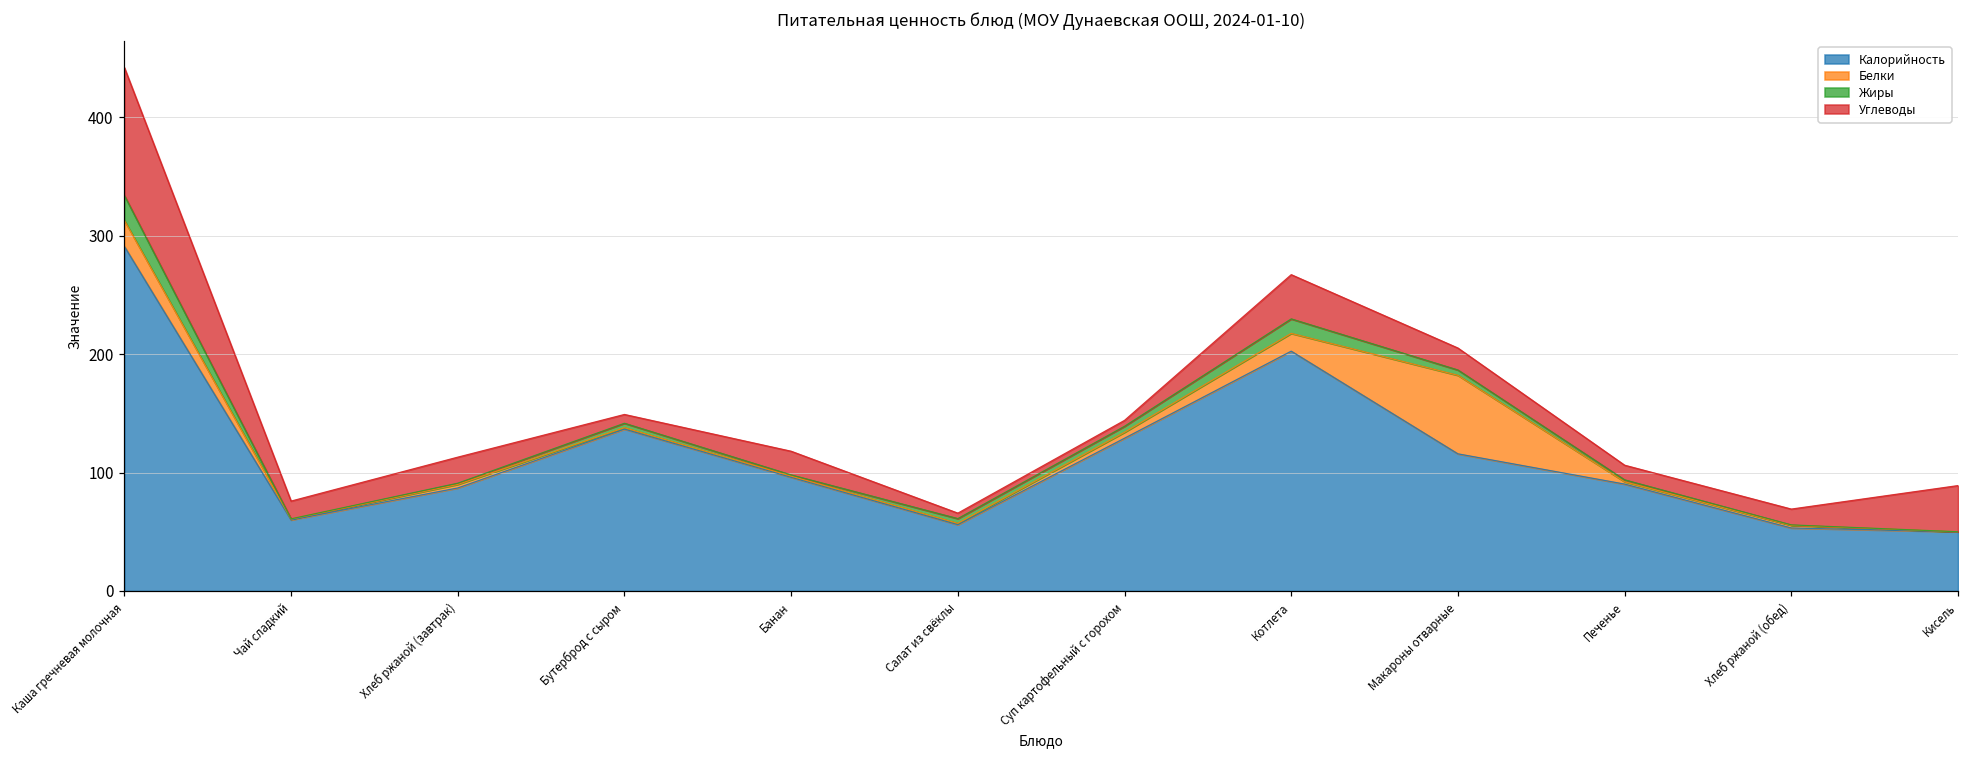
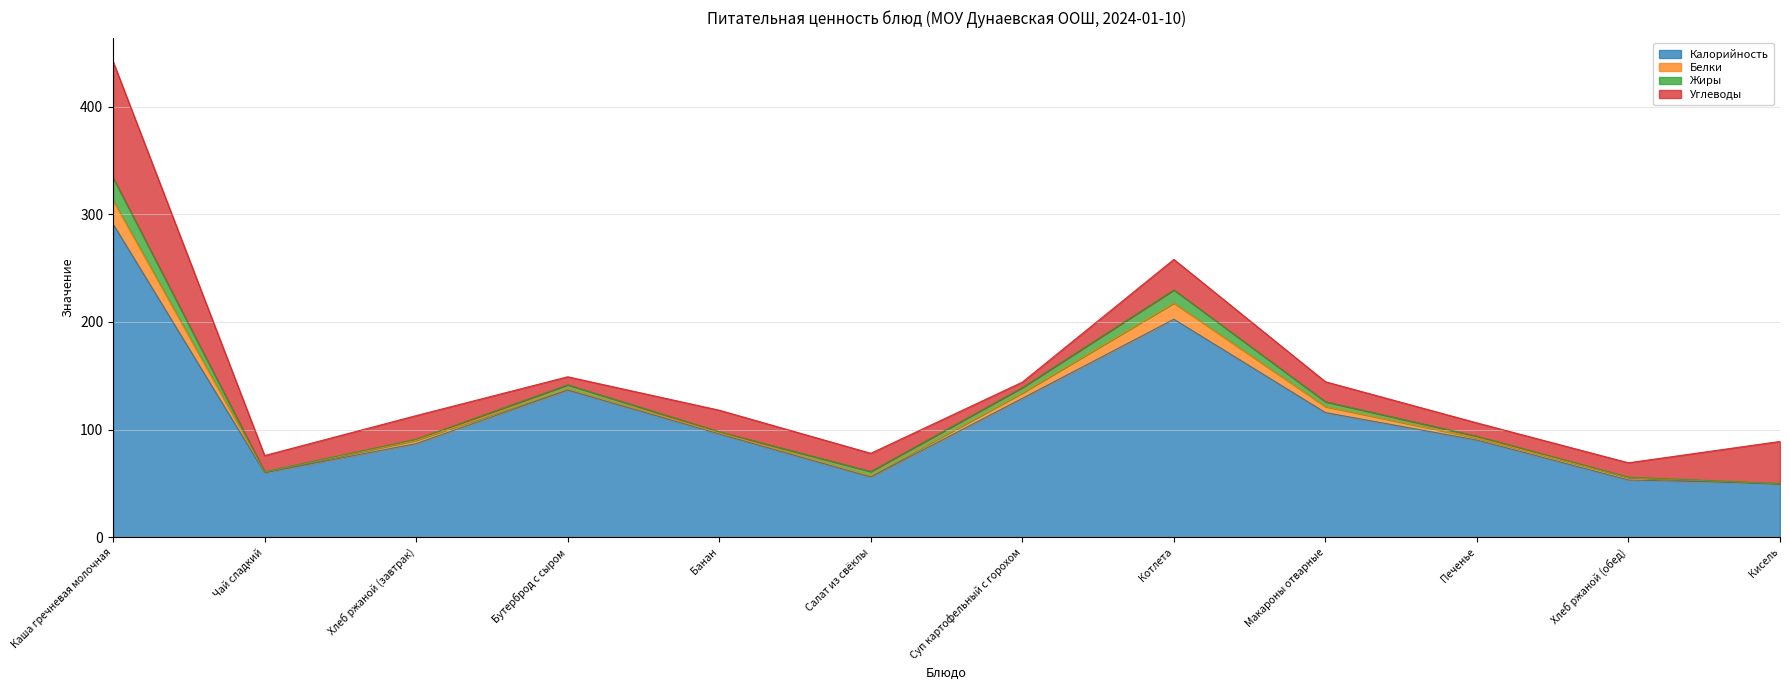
Углеводы, Салат из свёклы: 5 -> 17
Углеводы, Котлета: 37 -> 28
Белки, Макароны отварные: 66 -> 6
